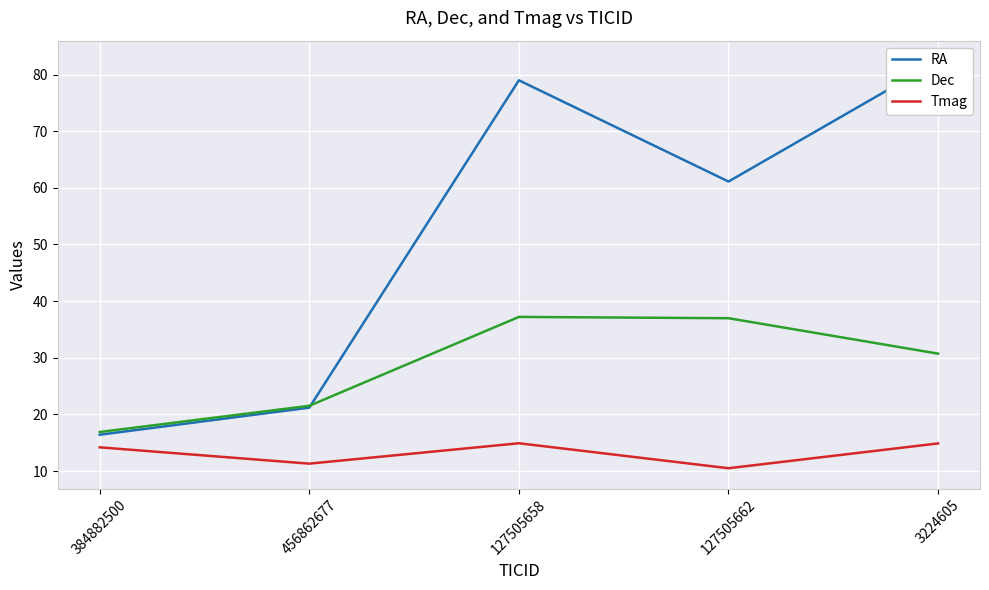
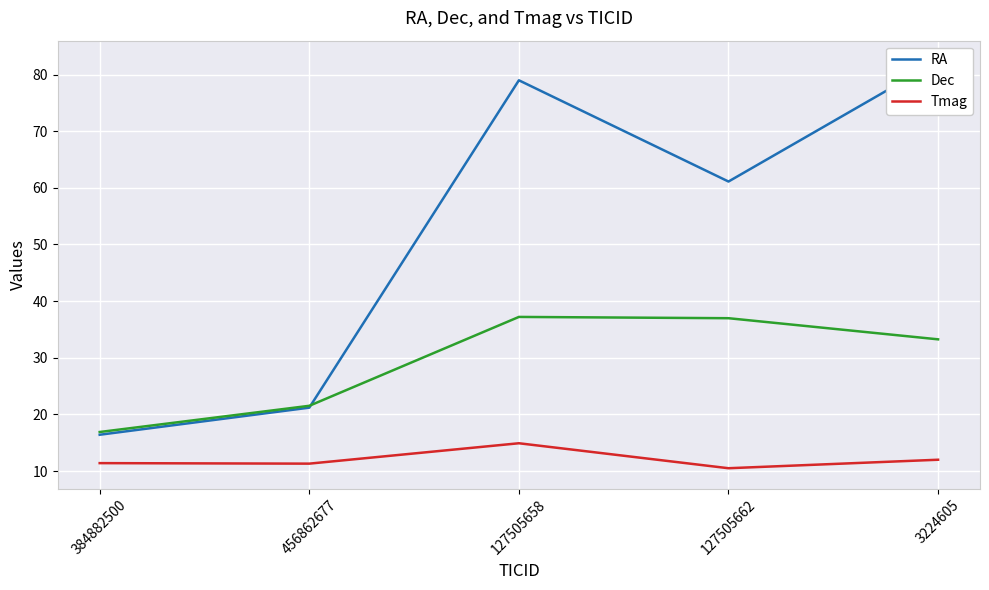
Tmag, 384882500: 14 -> 11
Dec, 3224605: 31 -> 33
Tmag, 3224605: 15 -> 12
